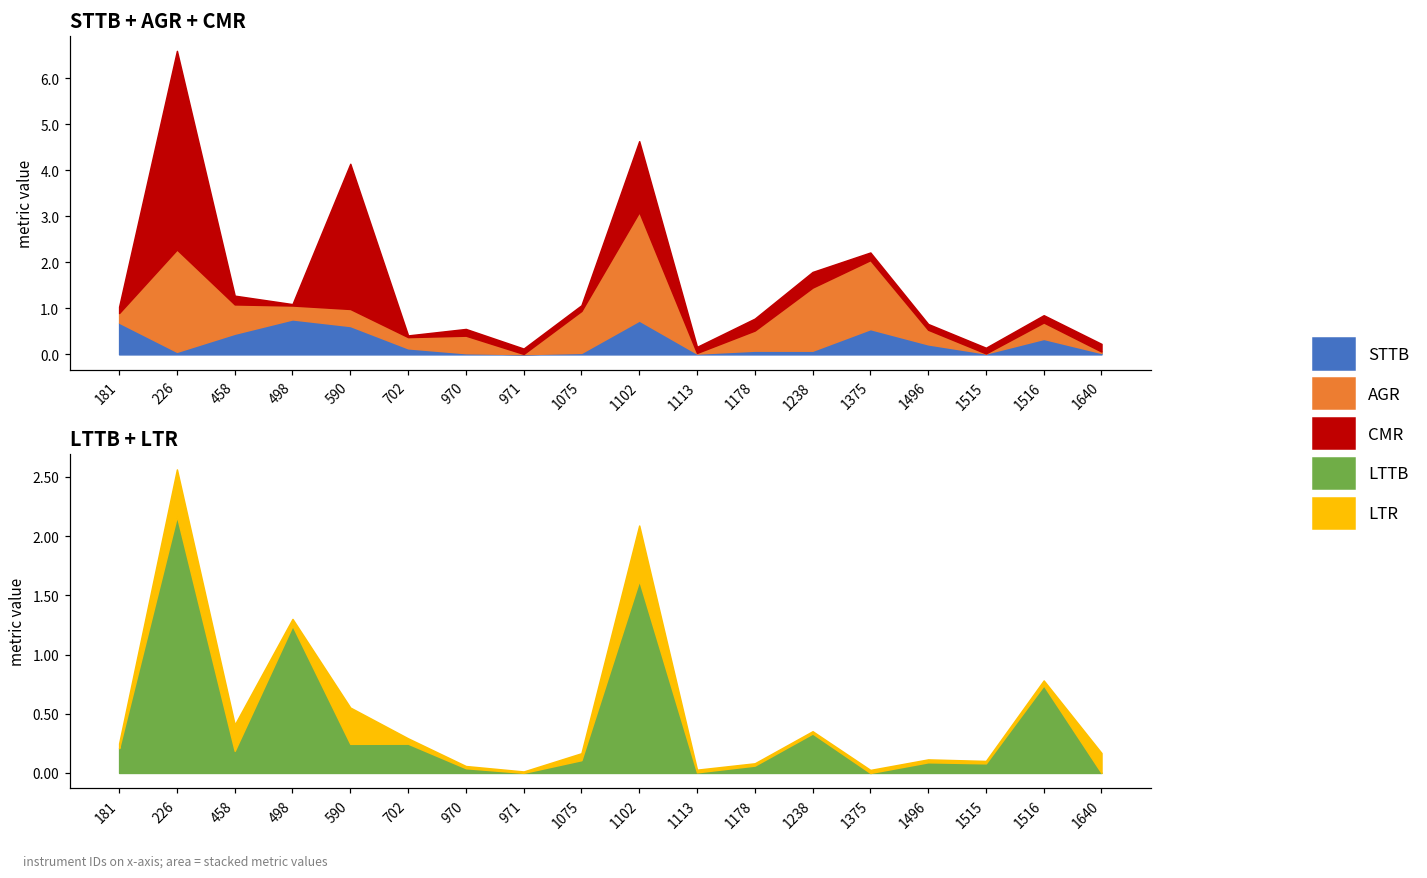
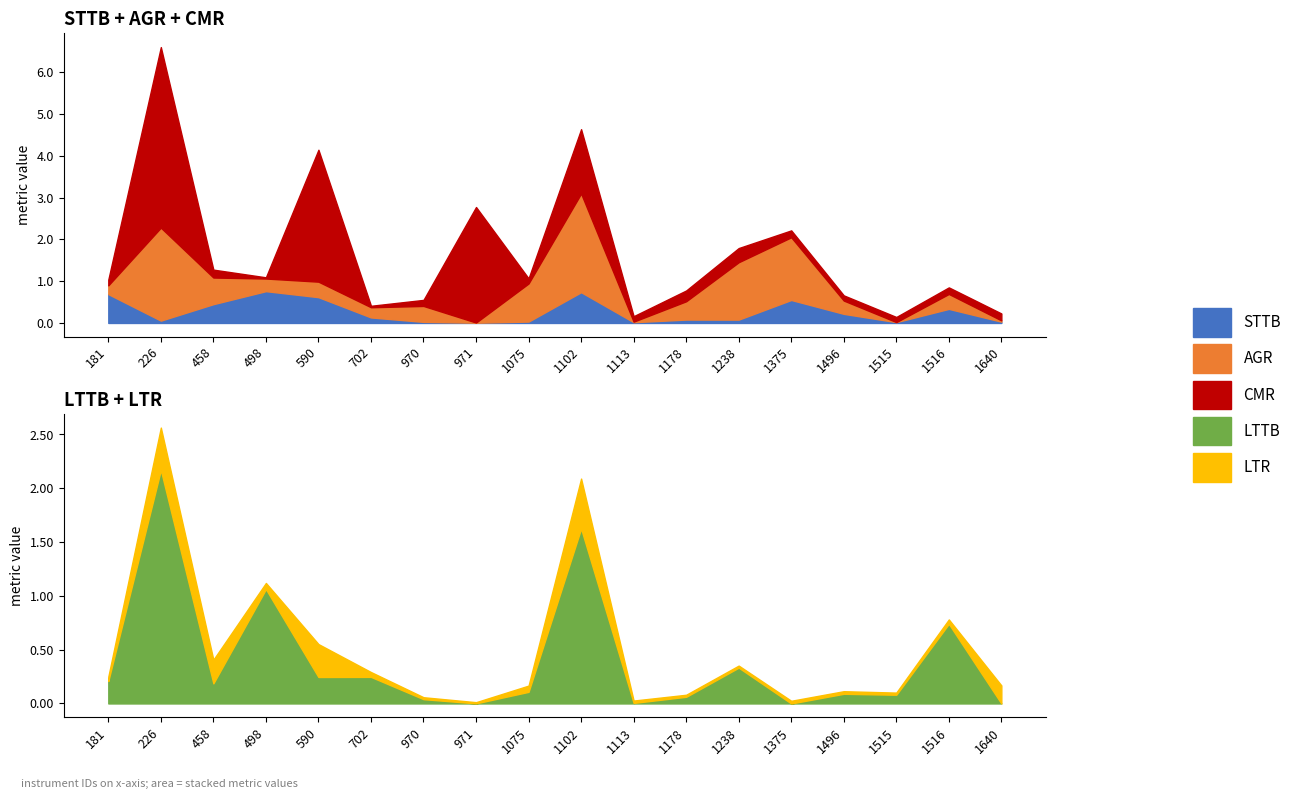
STTB + AGR + CMR, CMR, 971: 0.1 -> 2.8
LTTB + LTR, LTTB, 498: 1.24 -> 1.06
